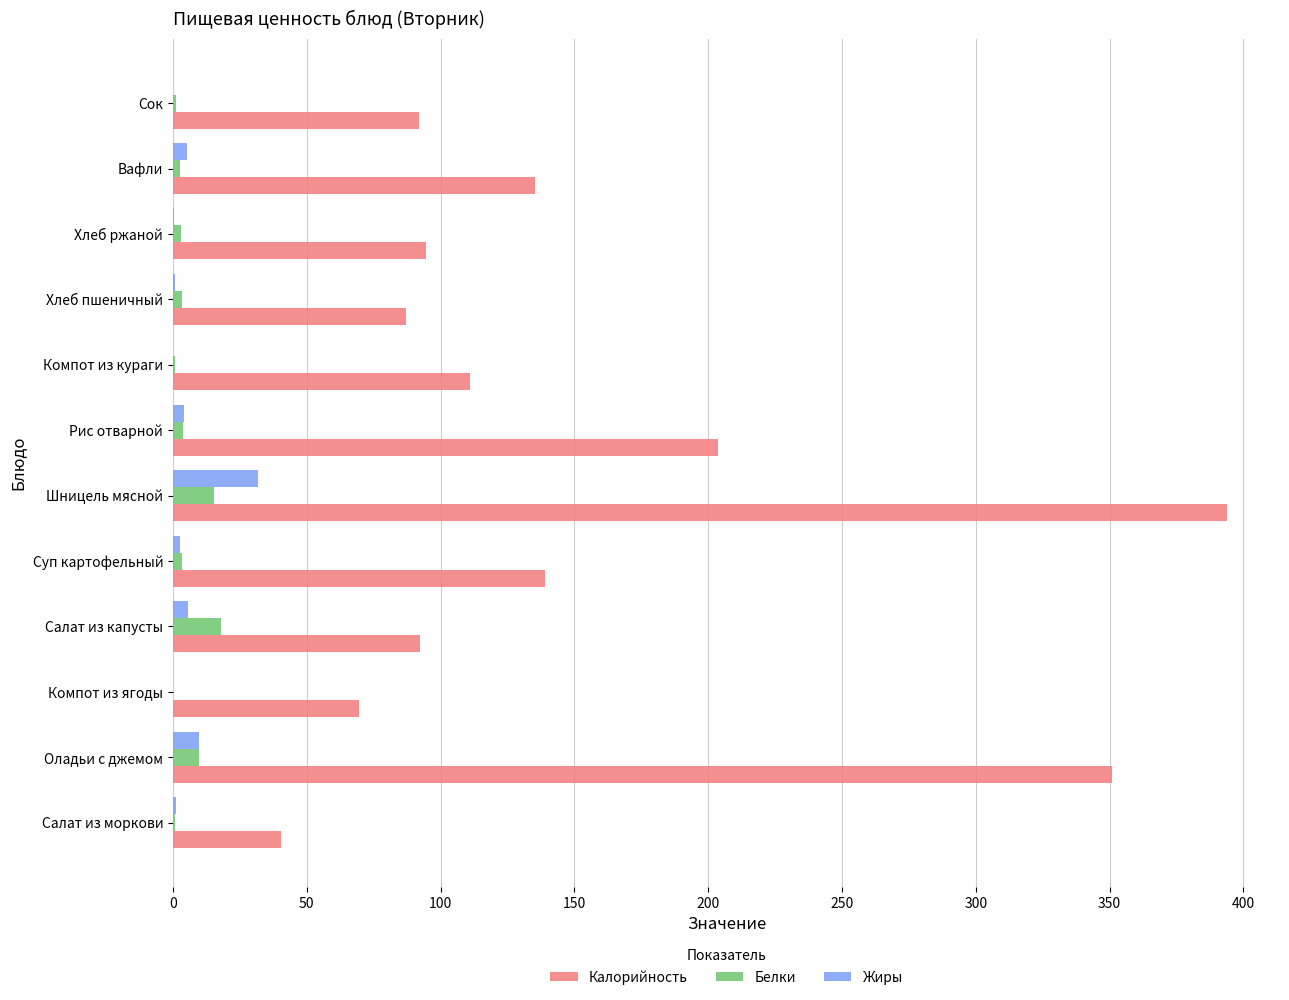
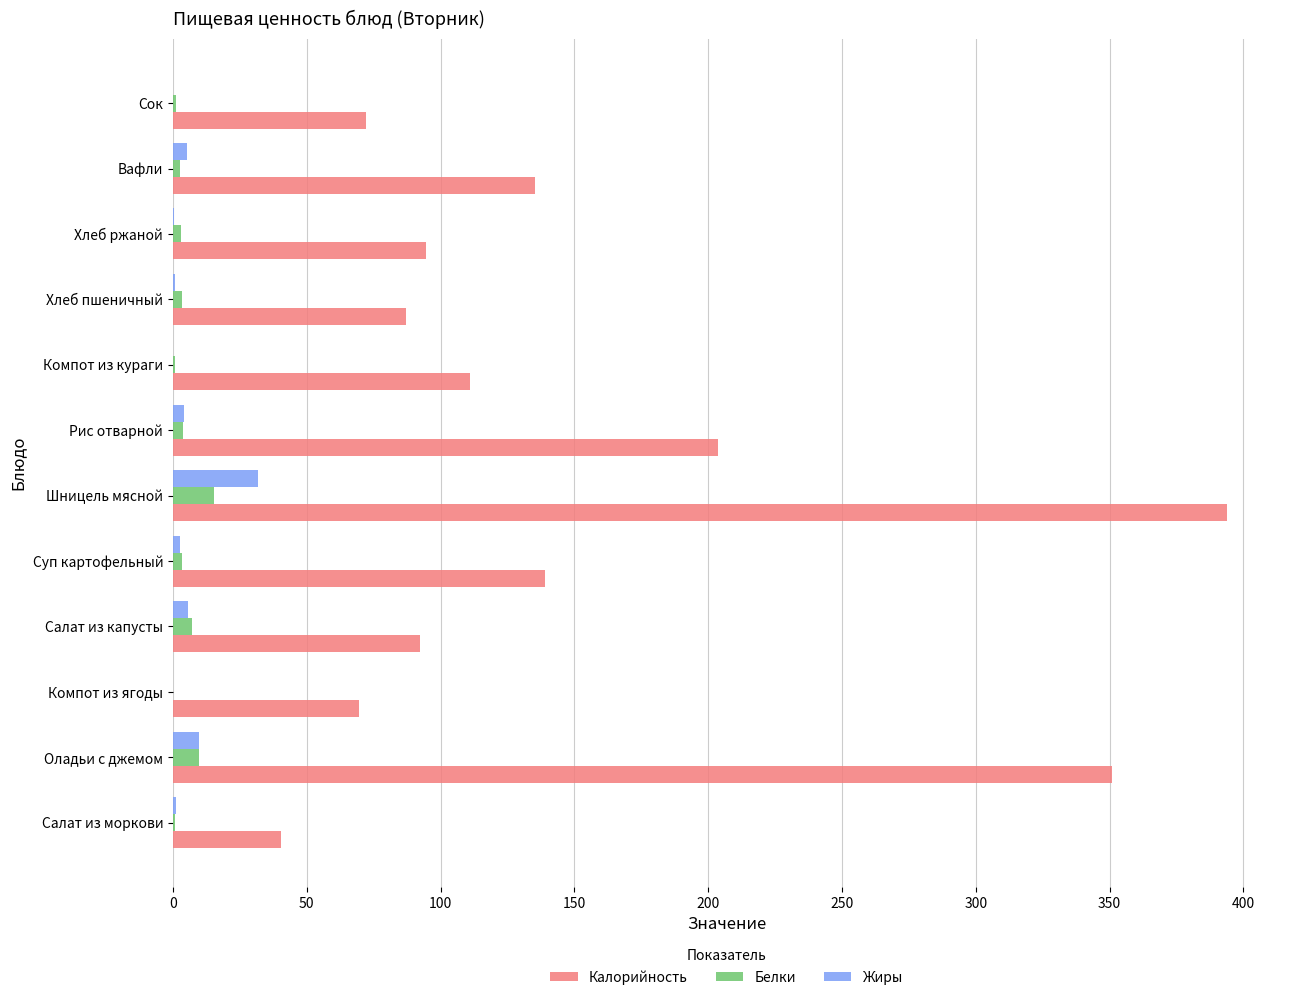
Калорийность, Сок: 92 -> 72
Белки, Салат из капусты: 18 -> 7
